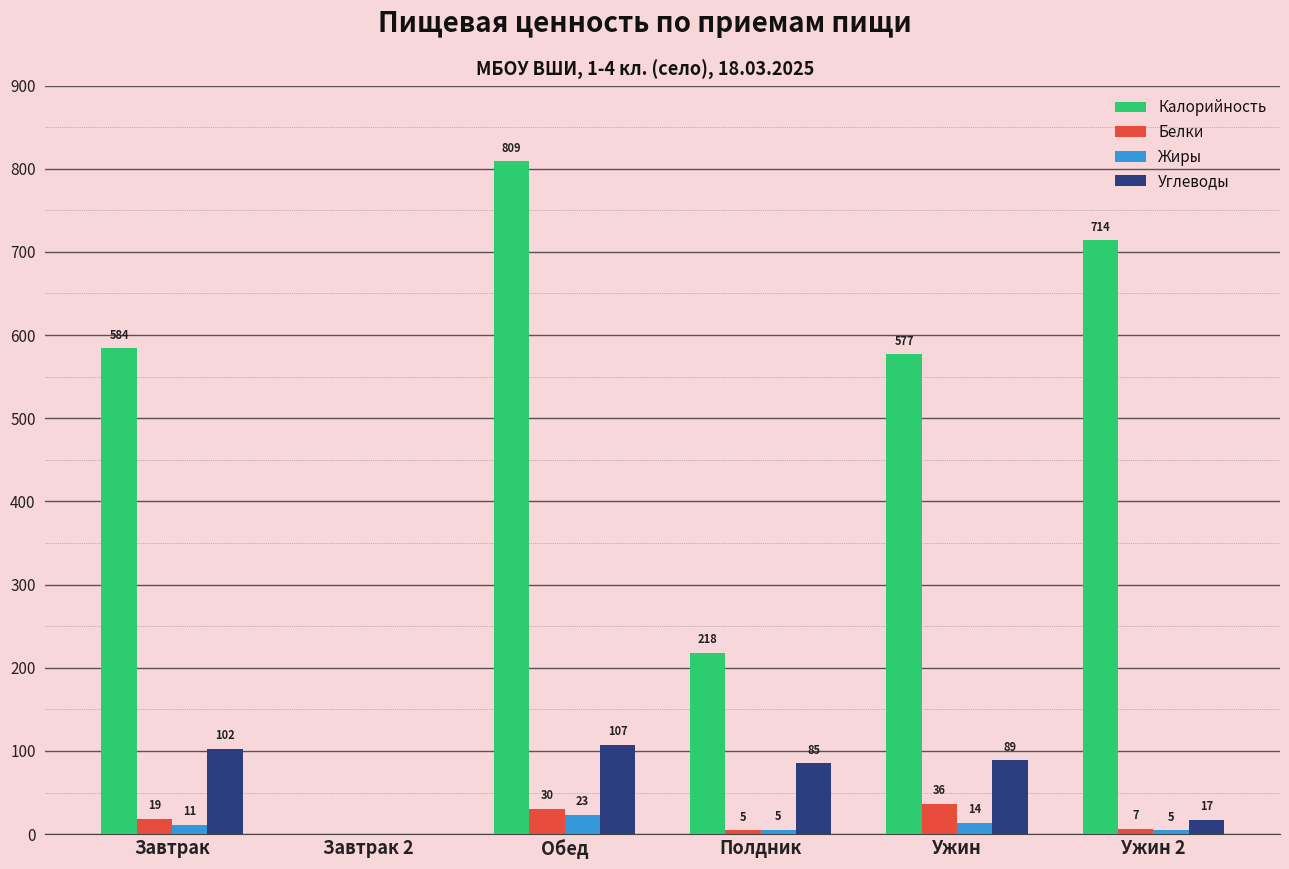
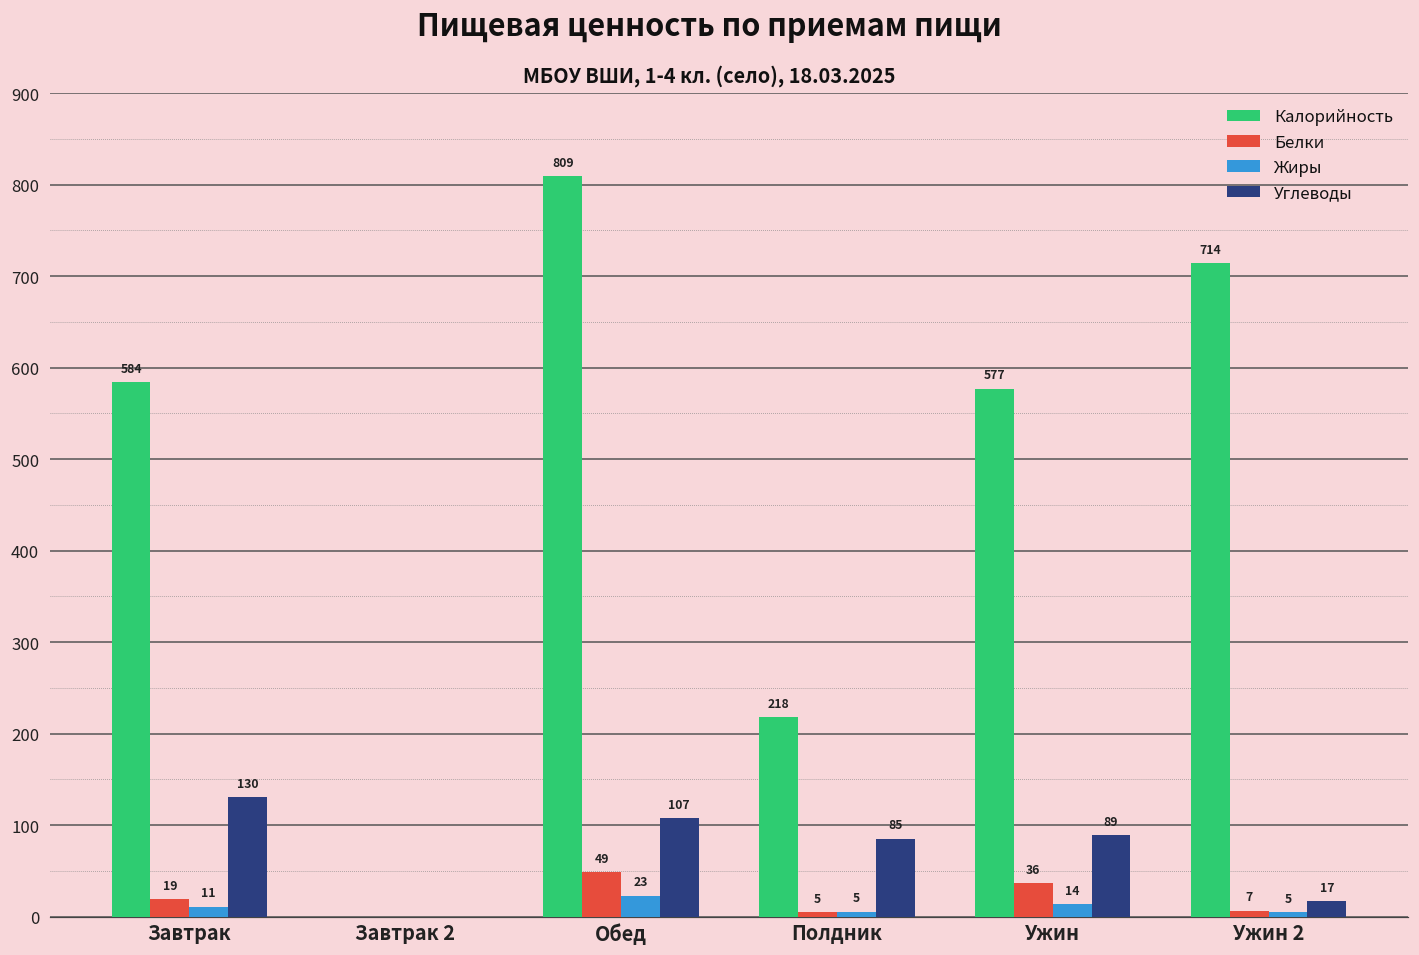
Углеводы, Завтрак: 102 -> 130
Белки, Обед: 30 -> 49
